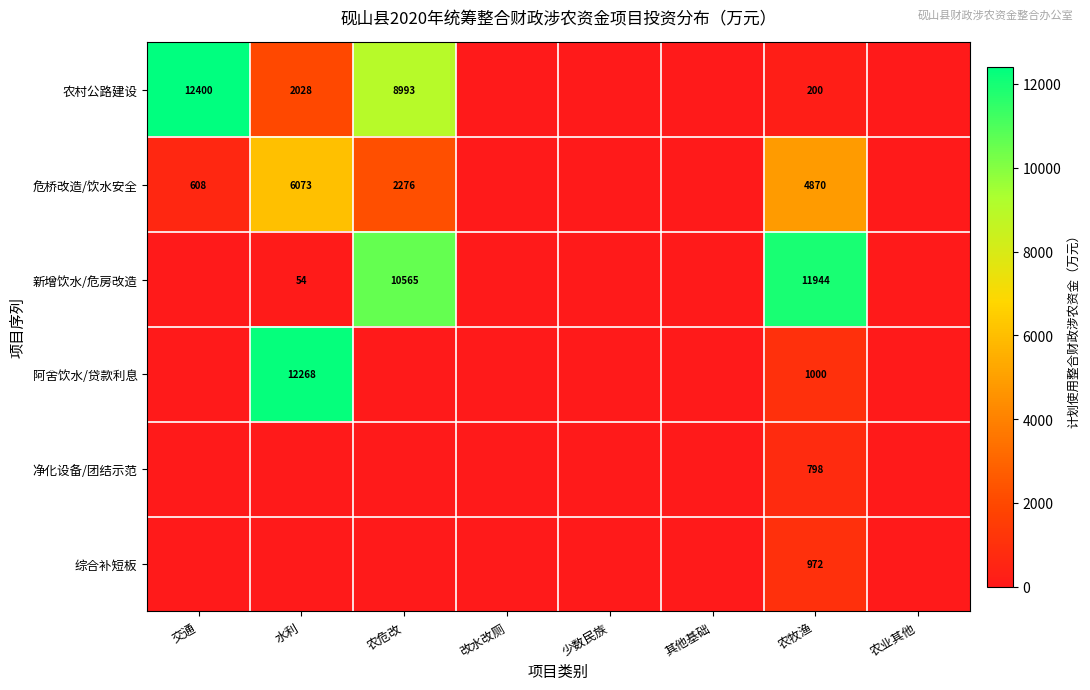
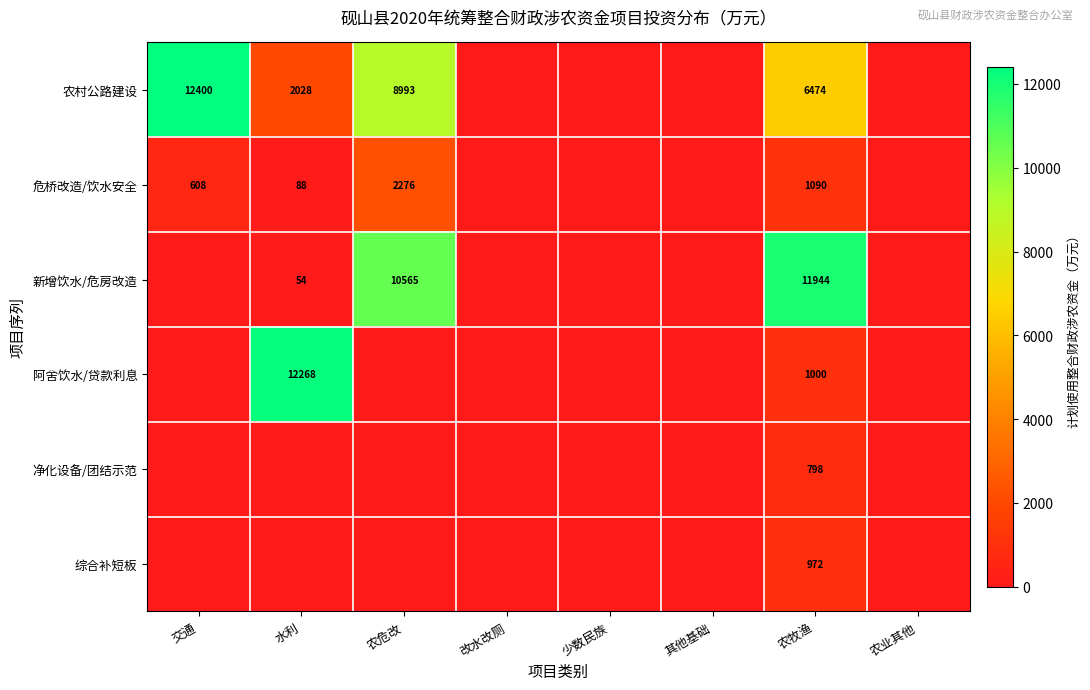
农村公路建设, 农牧渔: 200 -> 6474
危桥改造/饮水安全, 水利: 6073 -> 88
危桥改造/饮水安全, 农牧渔: 4870 -> 1090
